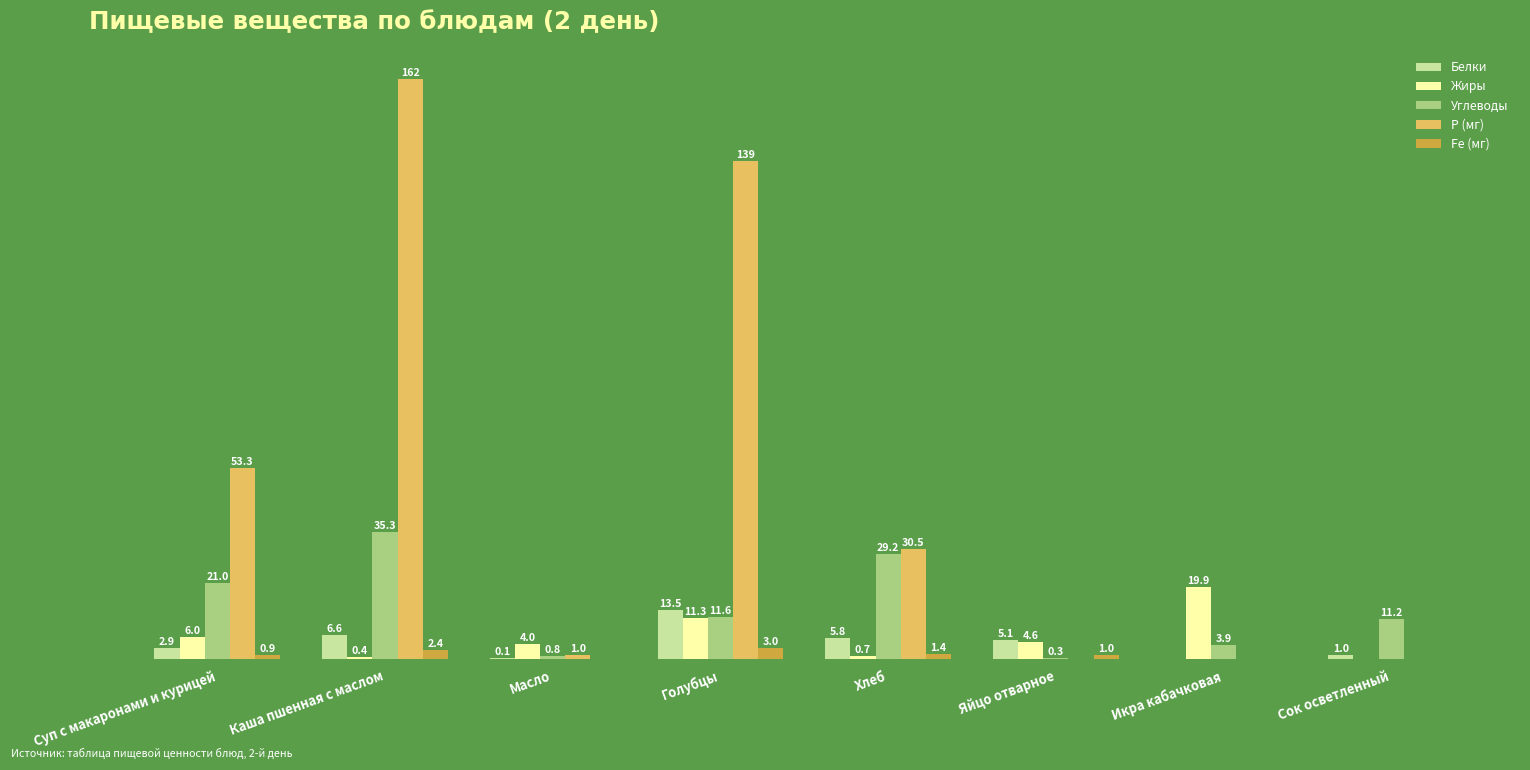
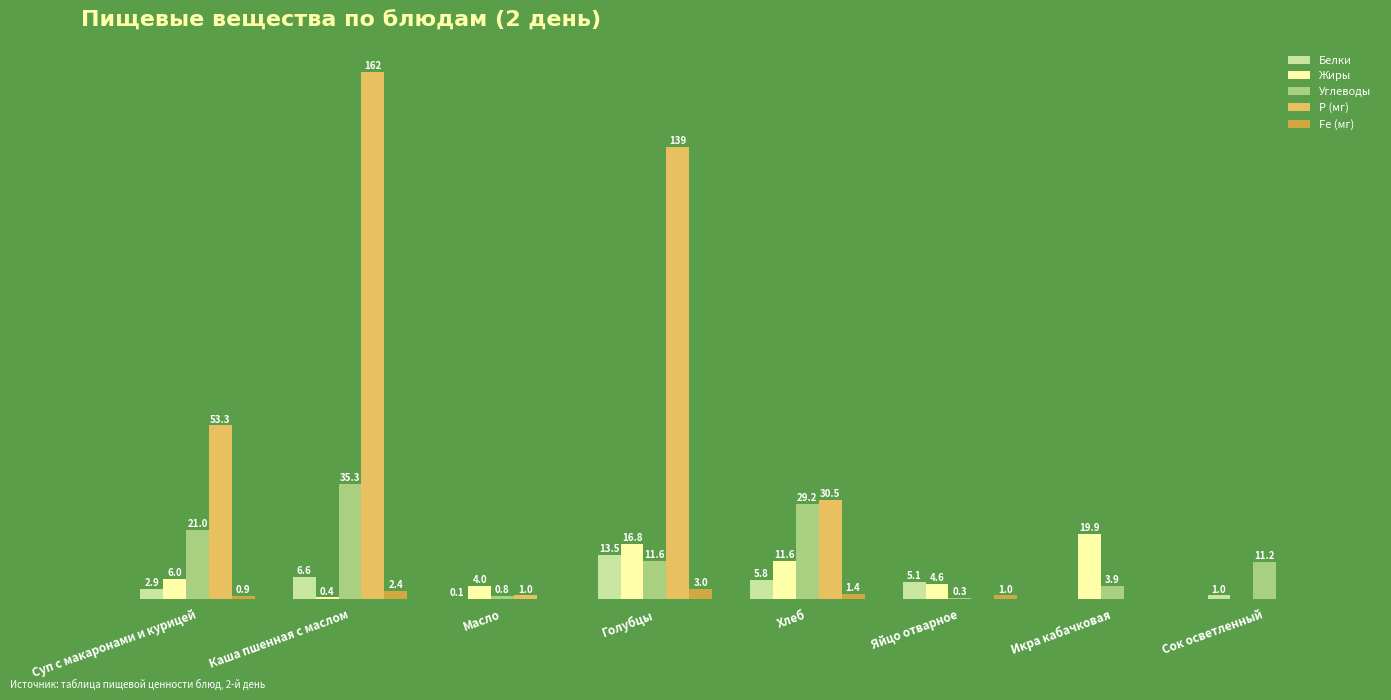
Жиры, Голубцы: 11.3 -> 16.8
Жиры, Хлеб: 0.7 -> 11.6
